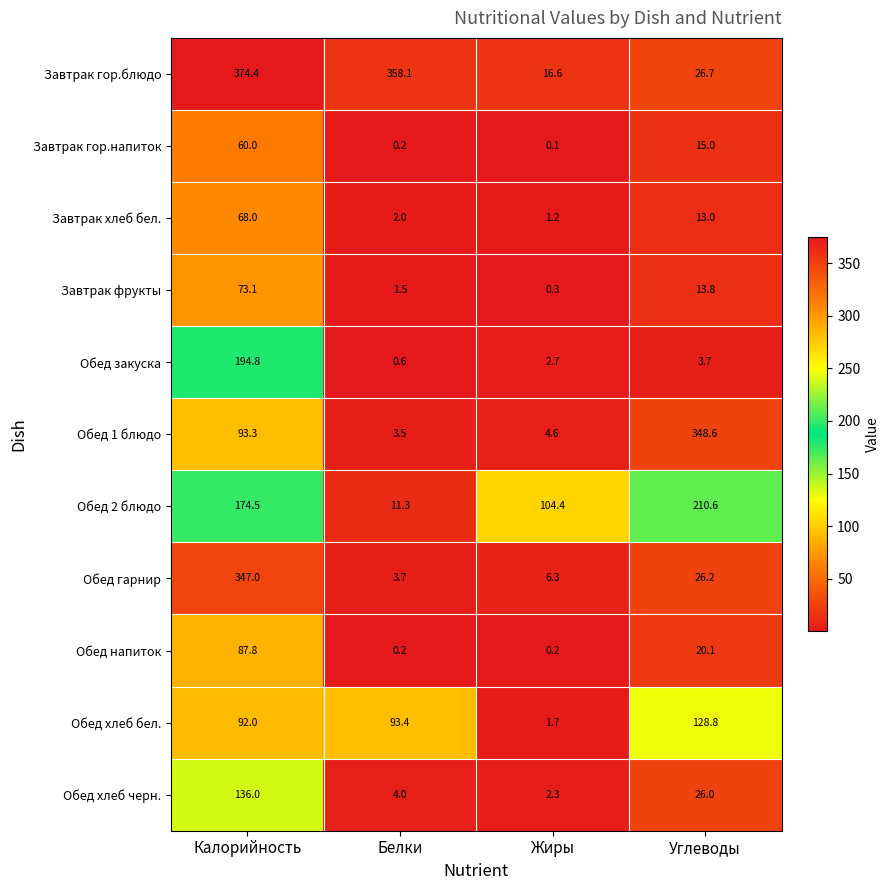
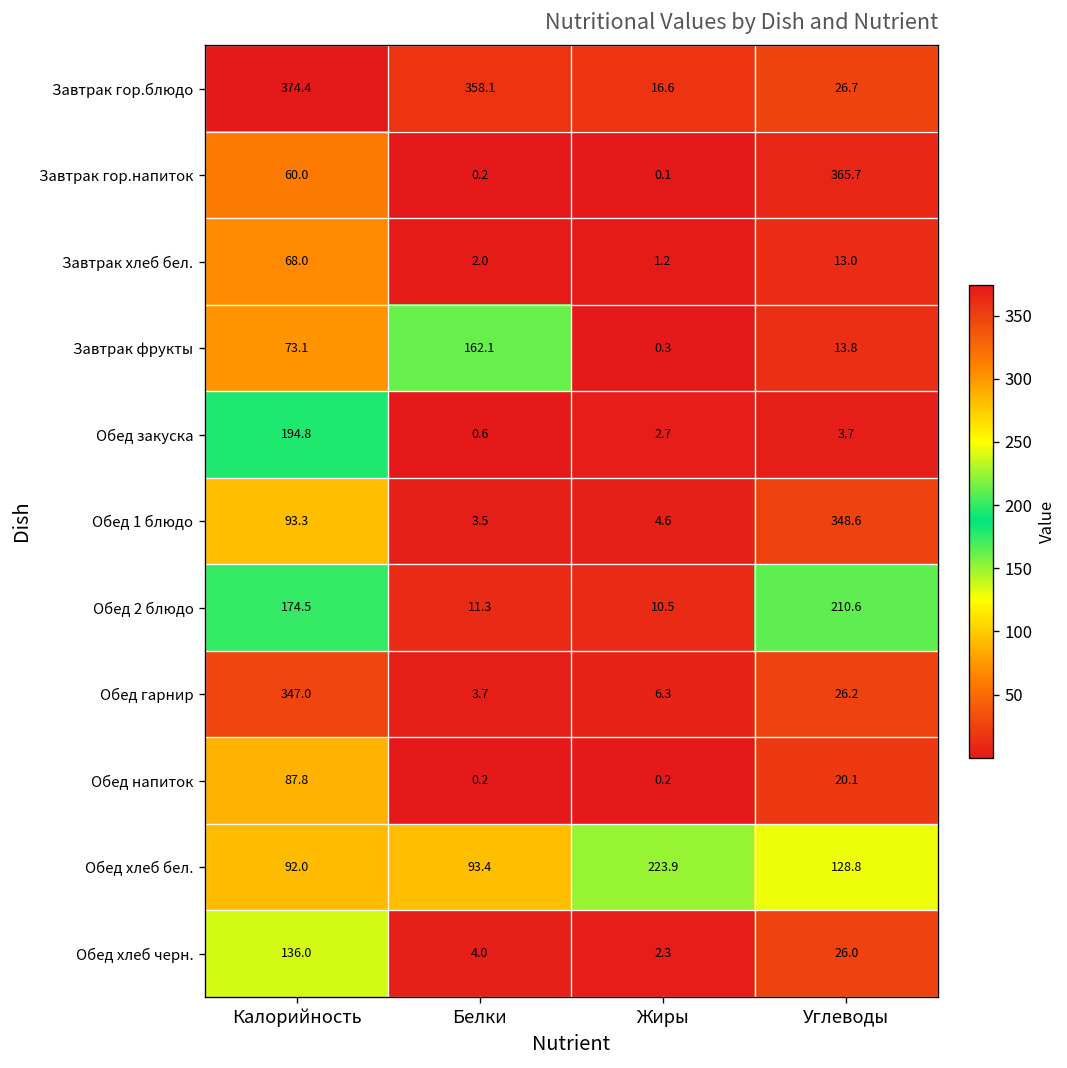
Завтрак гор.напиток, Углеводы: 15.0 -> 365.7
Завтрак фрукты, Белки: 1.5 -> 162.1
Обед 2 блюдо, Жиры: 104.4 -> 10.5
Обед хлеб бел., Жиры: 1.7 -> 223.9
